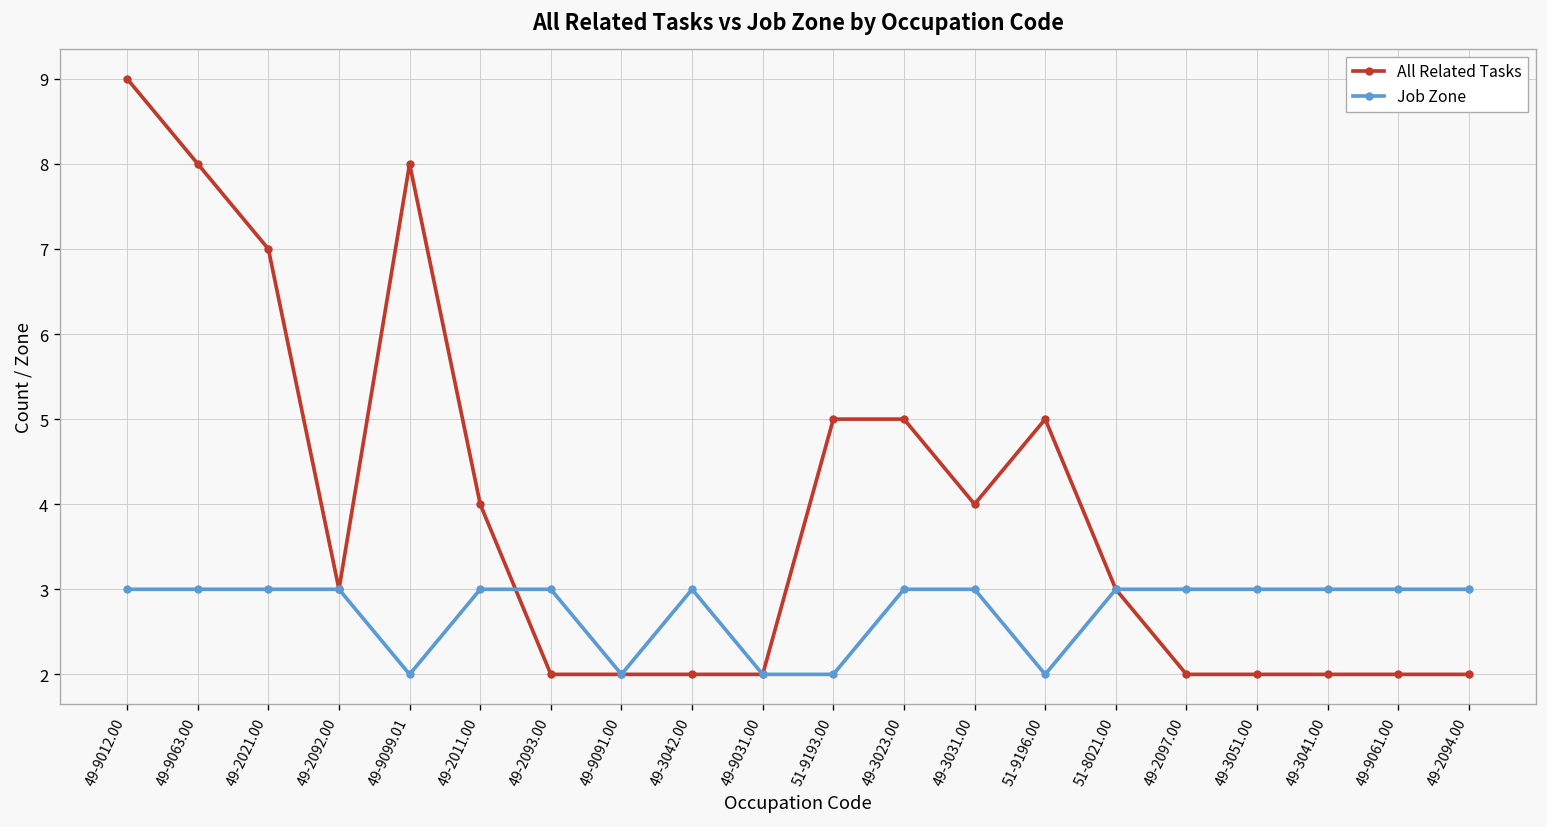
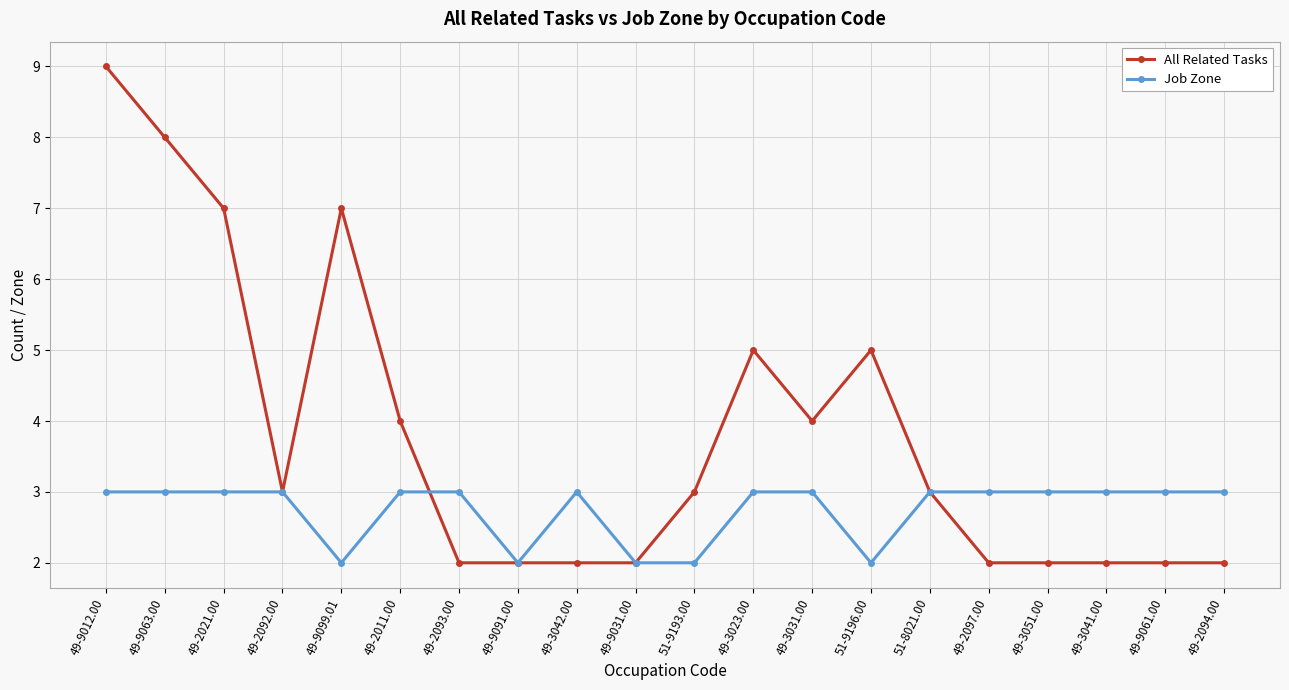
All Related Tasks, 49-9099.01: 8 -> 7
All Related Tasks, 51-9193.00: 5 -> 3
